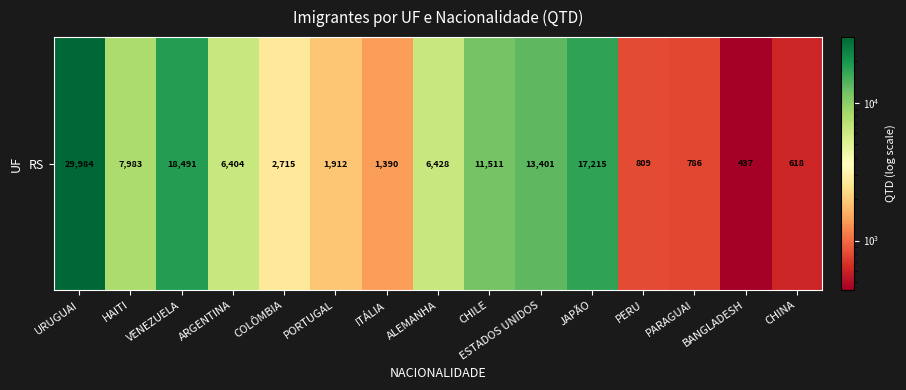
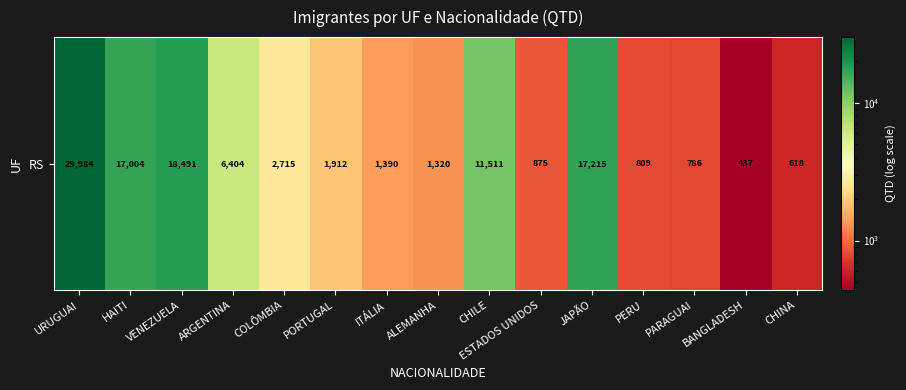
RS, HAITI: 7,983 -> 17,004
RS, ALEMANHA: 6,428 -> 1,320
RS, ESTADOS UNIDOS: 13,401 -> 875
